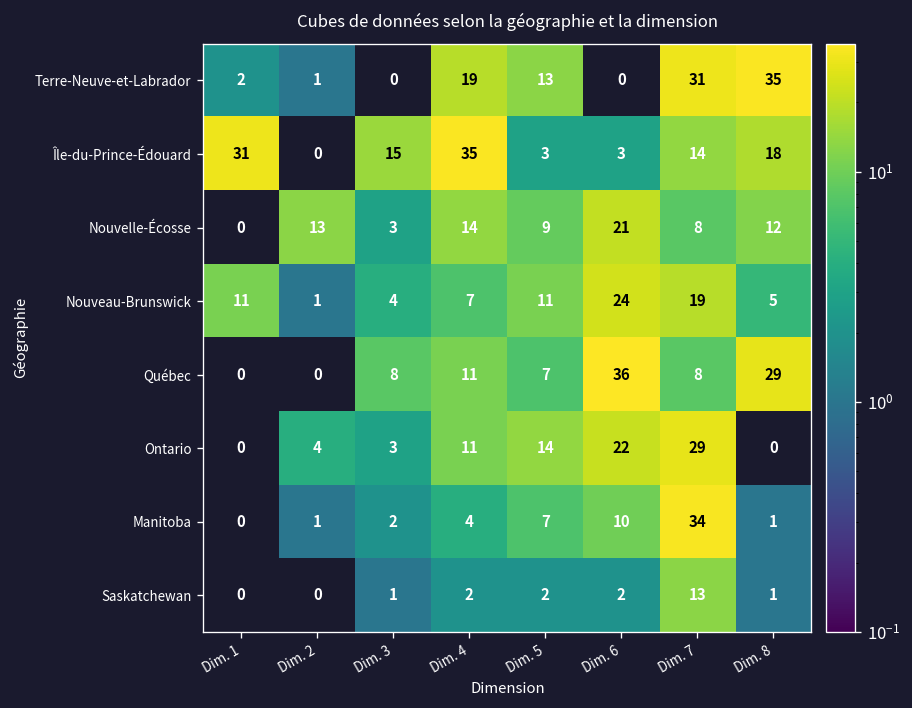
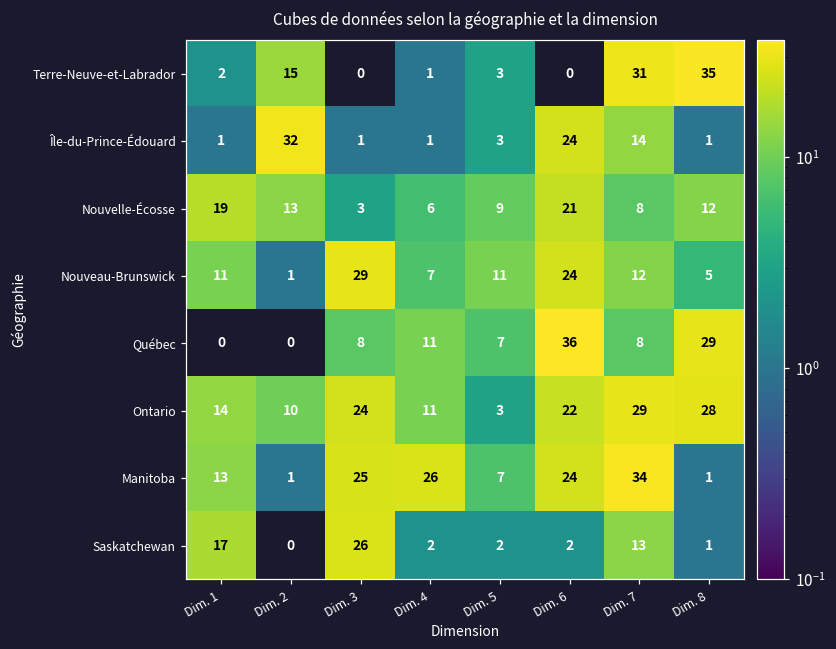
Terre-Neuve-et-Labrador, Dim. 2: 1 -> 15
Terre-Neuve-et-Labrador, Dim. 4: 19 -> 1
Terre-Neuve-et-Labrador, Dim. 5: 13 -> 3
Île-du-Prince-Édouard, Dim. 1: 31 -> 1
Île-du-Prince-Édouard, Dim. 2: 0 -> 32
Île-du-Prince-Édouard, Dim. 3: 15 -> 1
Île-du-Prince-Édouard, Dim. 4: 35 -> 1
Île-du-Prince-Édouard, Dim. 6: 3 -> 24
Île-du-Prince-Édouard, Dim. 8: 18 -> 1
Nouvelle-Écosse, Dim. 1: 0 -> 19
Nouvelle-Écosse, Dim. 4: 14 -> 6
Nouveau-Brunswick, Dim. 3: 4 -> 29
Nouveau-Brunswick, Dim. 7: 19 -> 12
Ontario, Dim. 1: 0 -> 14
Ontario, Dim. 2: 4 -> 10
Ontario, Dim. 3: 3 -> 24
Ontario, Dim. 5: 14 -> 3
Ontario, Dim. 8: 0 -> 28
Manitoba, Dim. 1: 0 -> 13
Manitoba, Dim. 3: 2 -> 25
Manitoba, Dim. 4: 4 -> 26
Manitoba, Dim. 6: 10 -> 24
Saskatchewan, Dim. 1: 0 -> 17
Saskatchewan, Dim. 3: 1 -> 26
